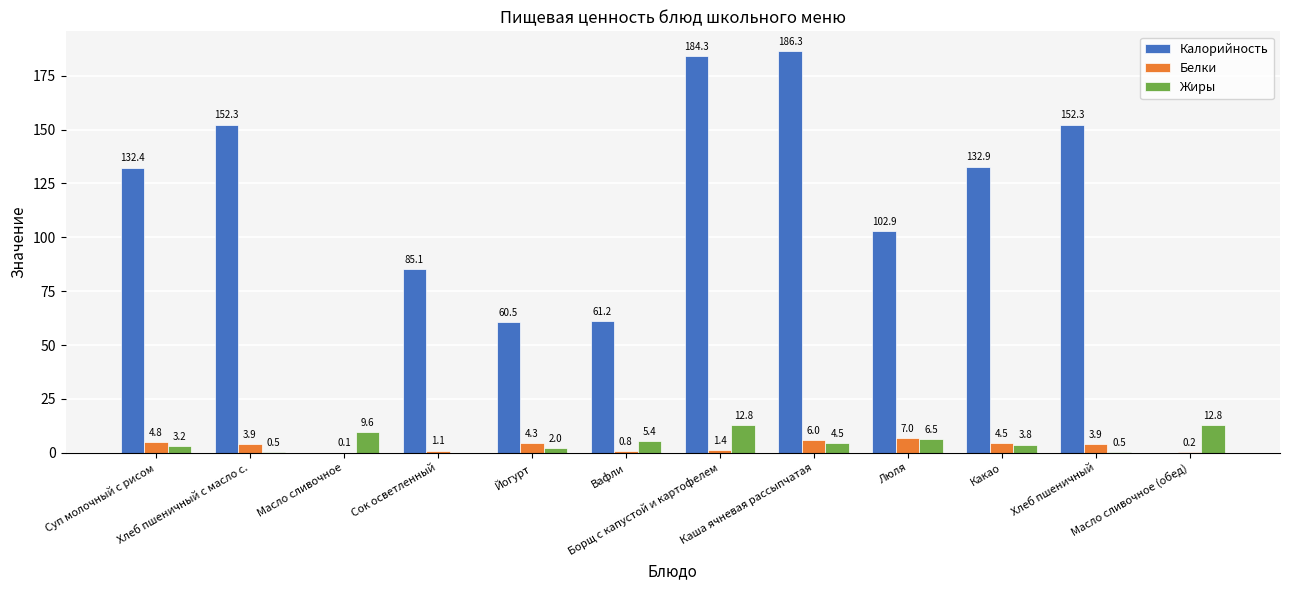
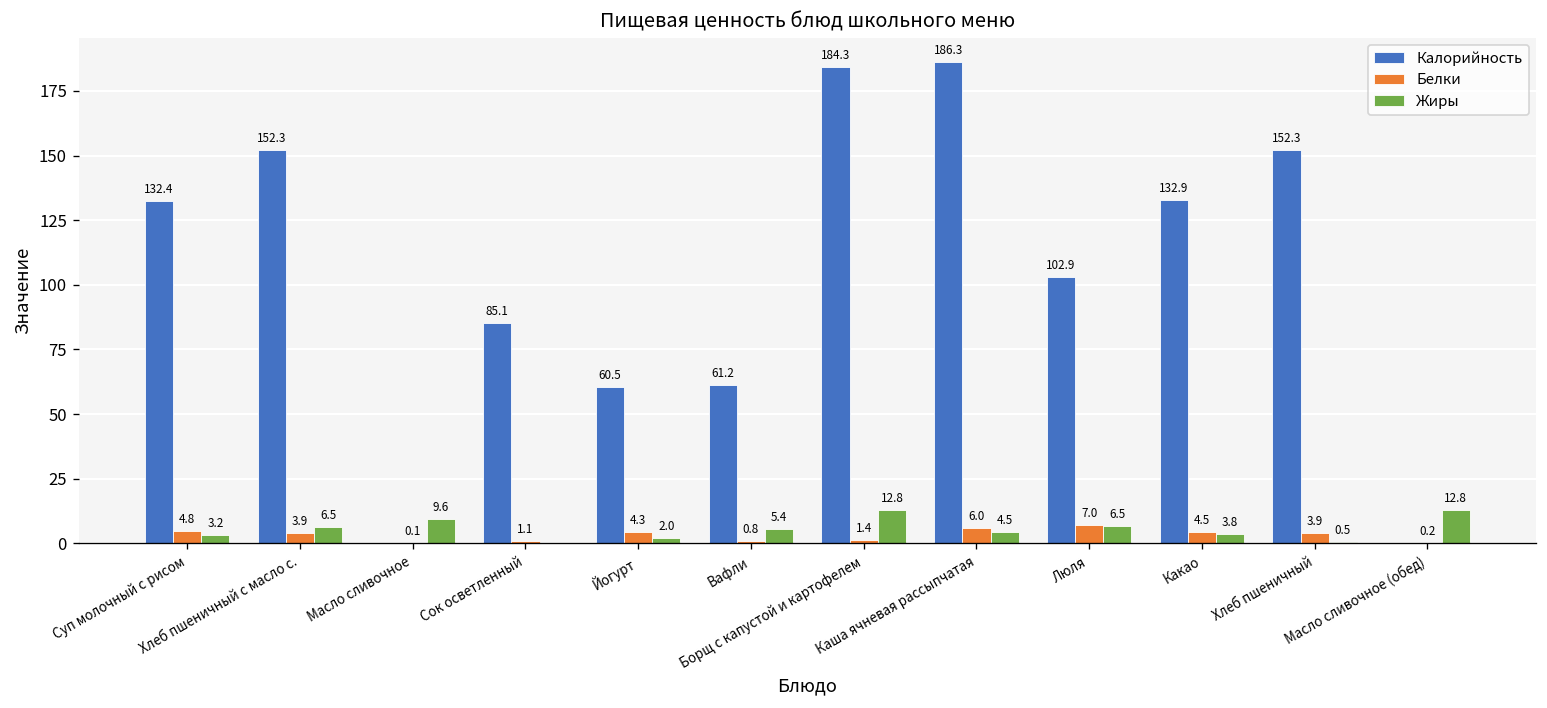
Жиры, Хлеб пшеничный с масло с.: 0.5 -> 6.5
